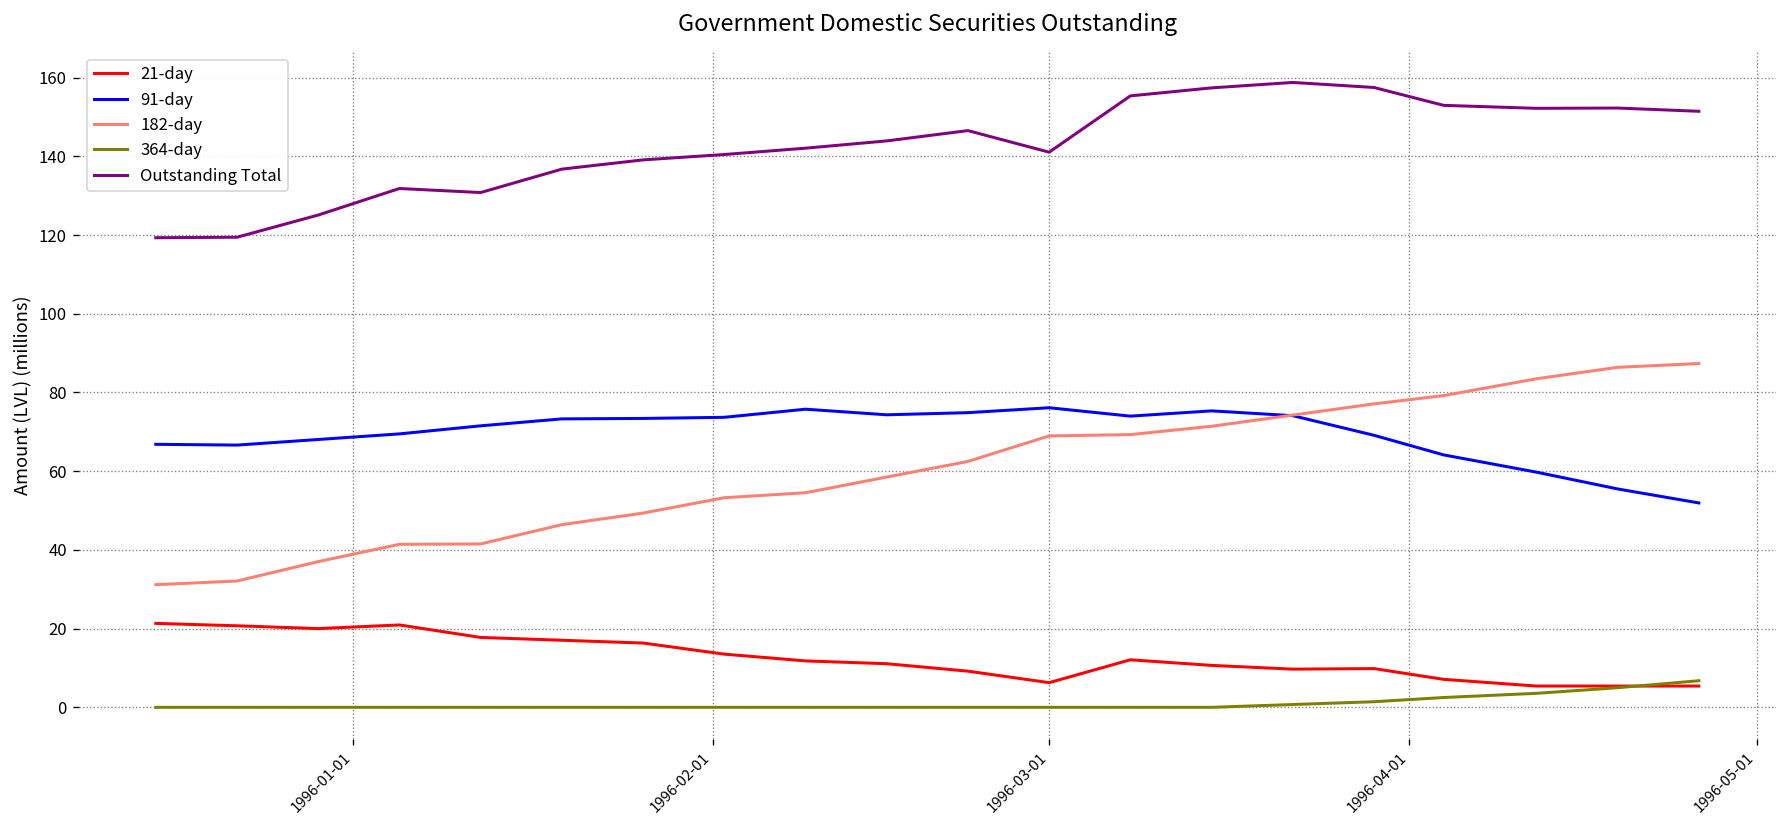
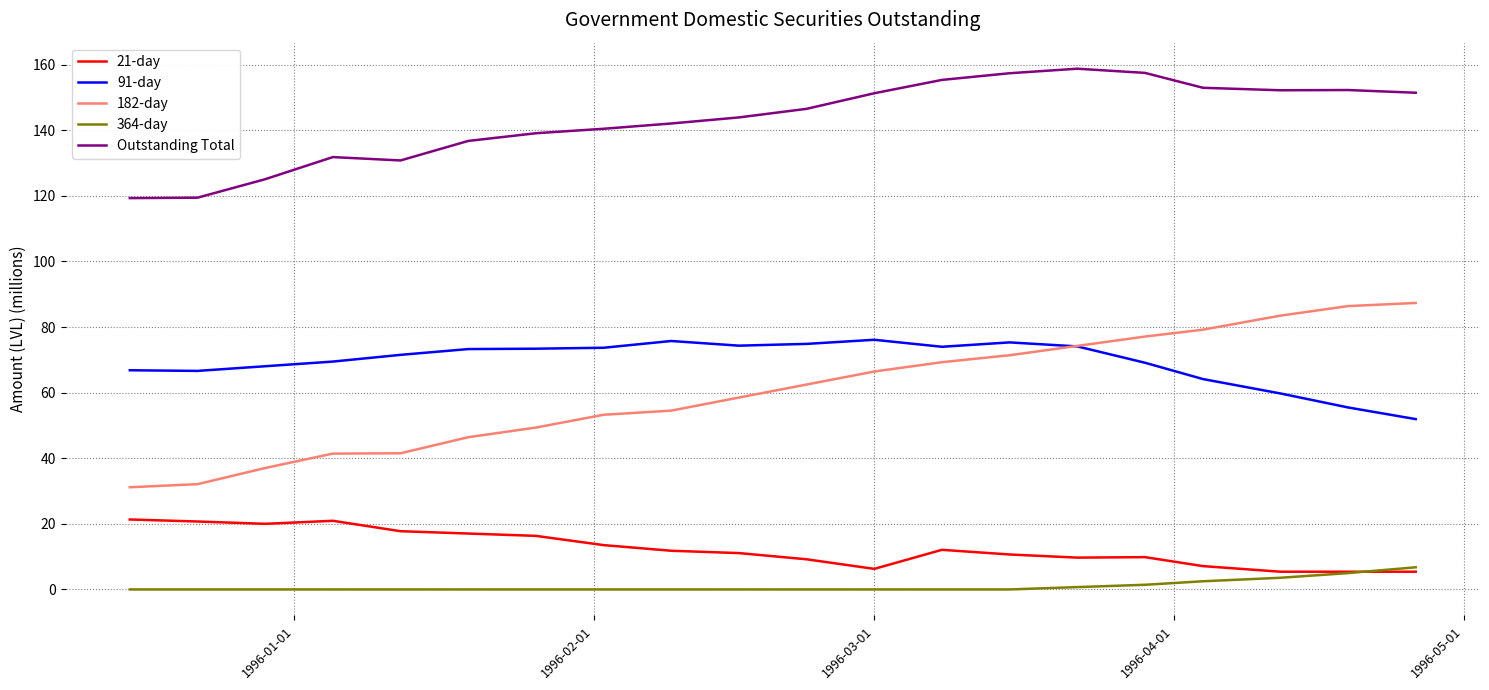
182-day, 1996-03-01: 69 -> 66
Outstanding Total, 1996-03-01: 141 -> 151
